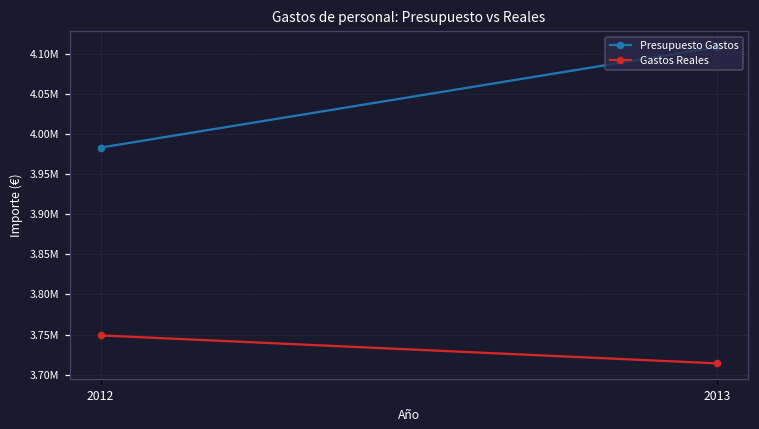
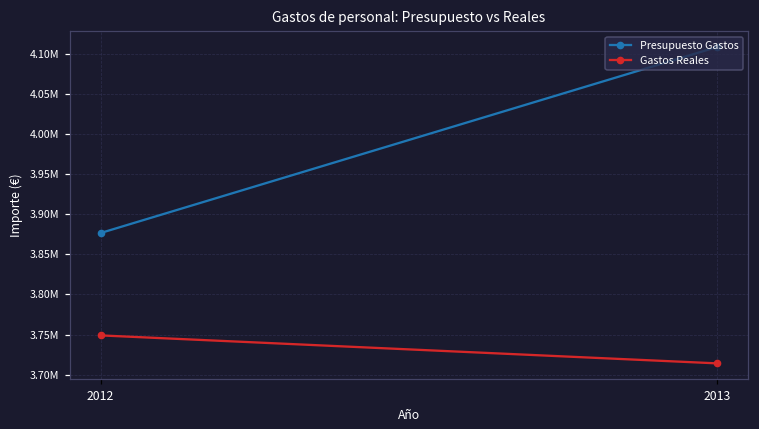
Presupuesto Gastos, 2012: 3980000 -> 3880000
